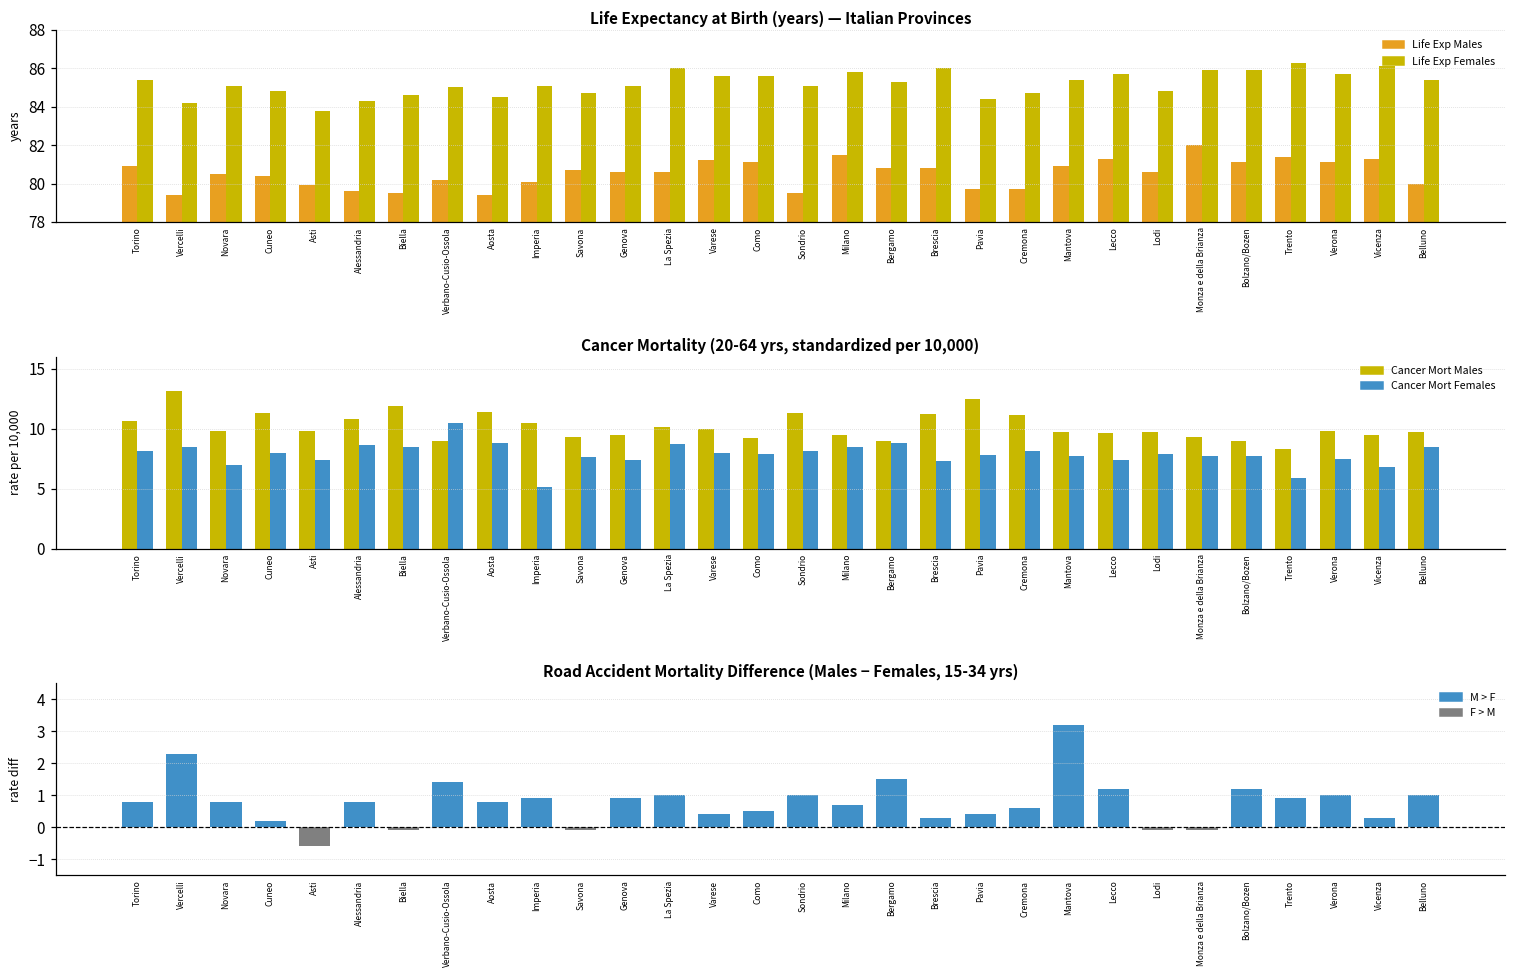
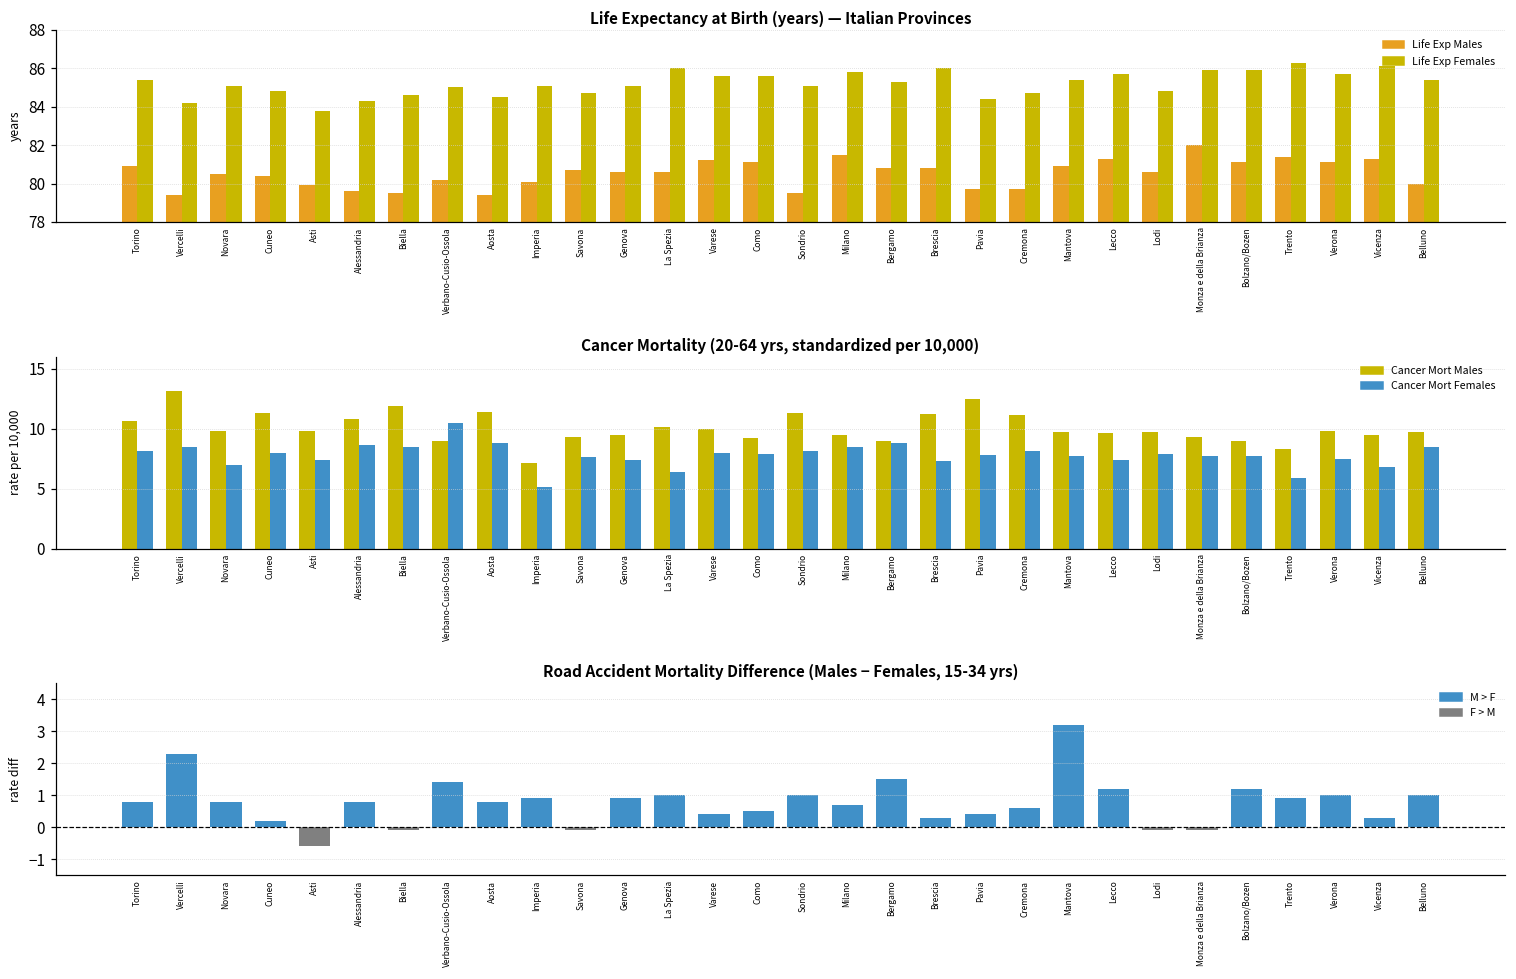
Cancer Mortality (20-64 yrs, standardized per 10,000), Cancer Mort Males, Imperia: 10.5 -> 7.1
Cancer Mortality (20-64 yrs, standardized per 10,000), Cancer Mort Females, La Spezia: 8.7 -> 6.4
